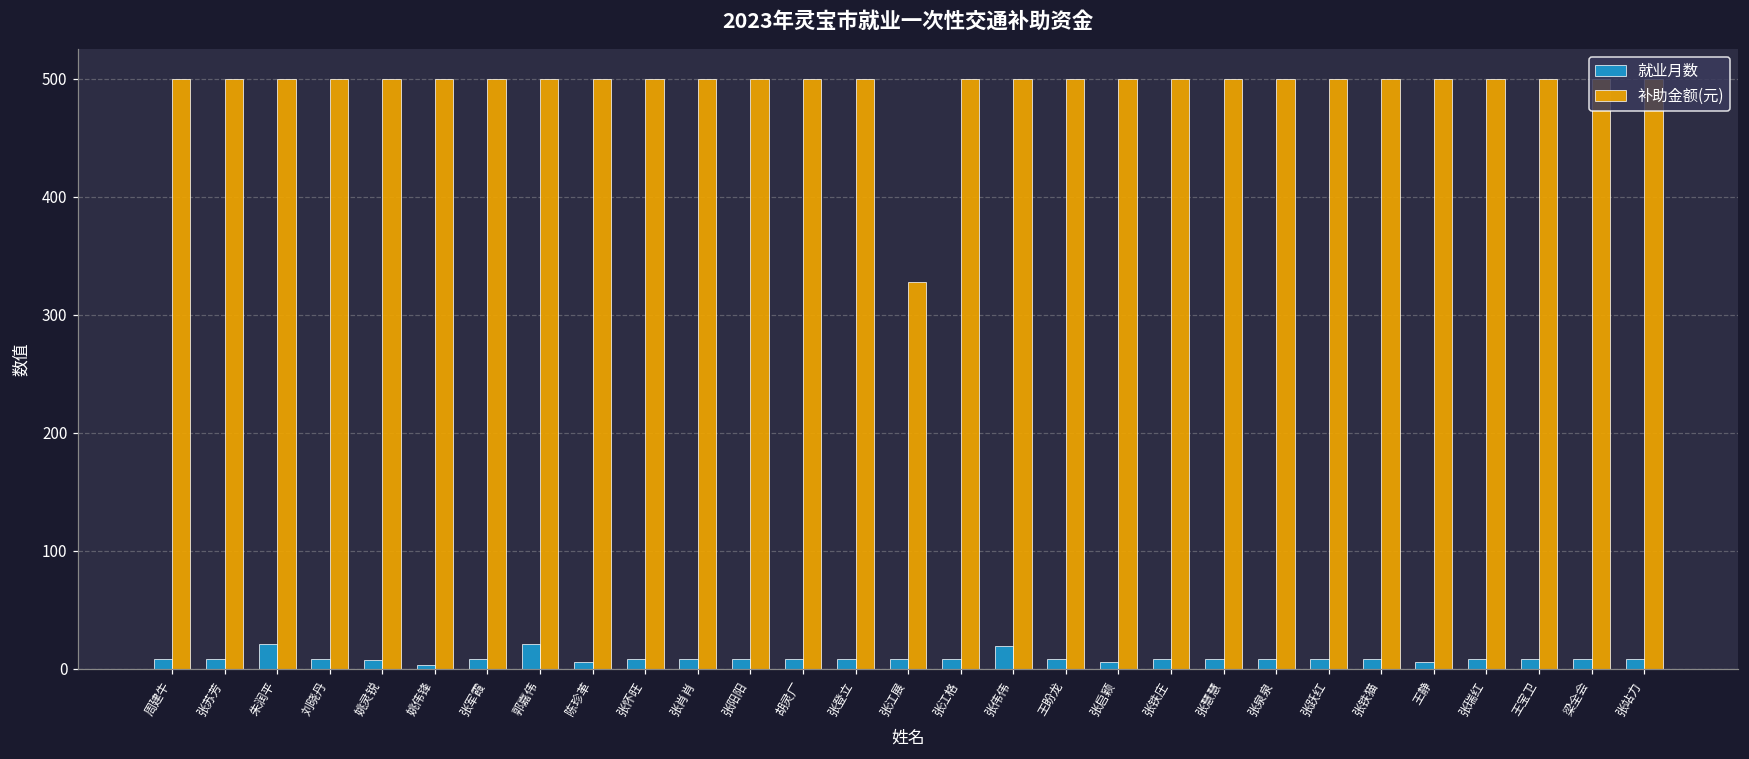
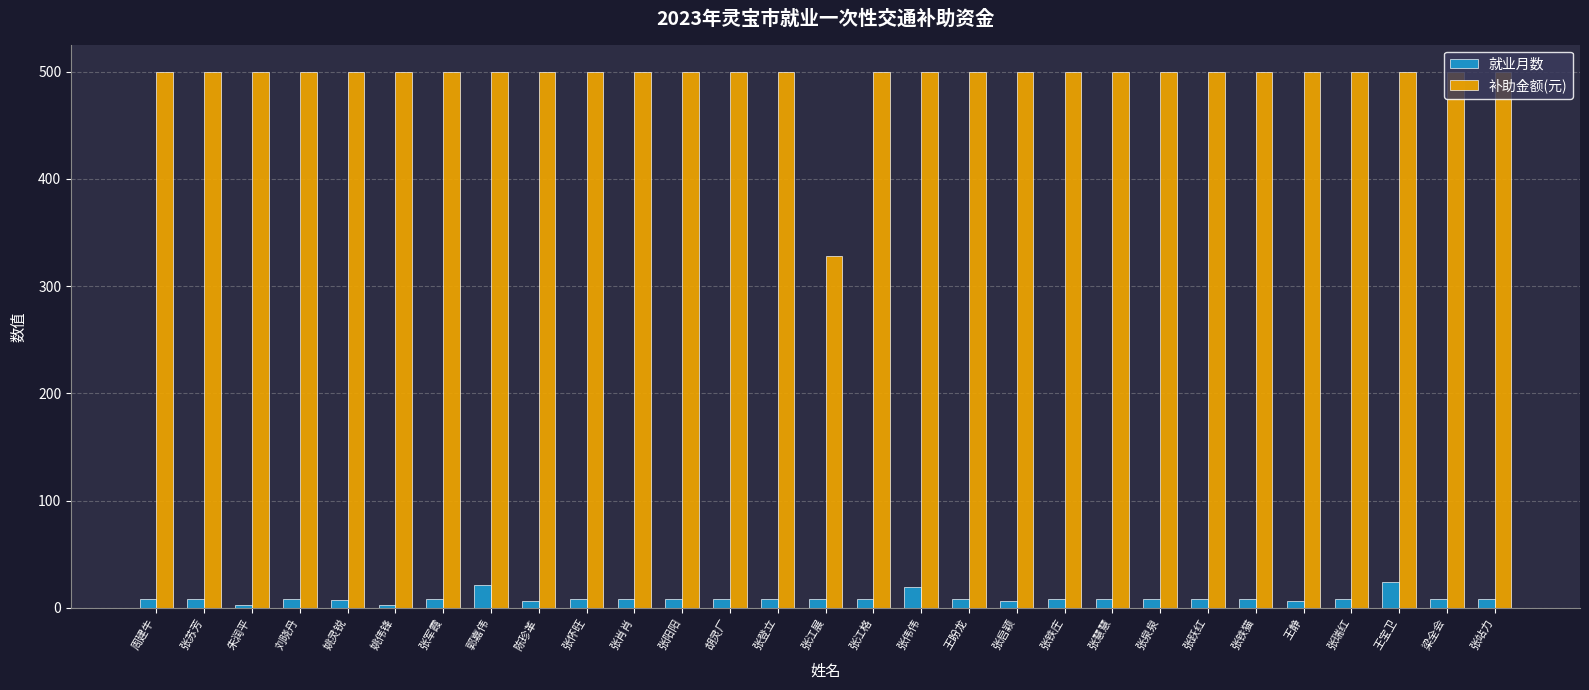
就业月数, 朱润平: 21 -> 3
就业月数, 王宝卫: 8 -> 24
